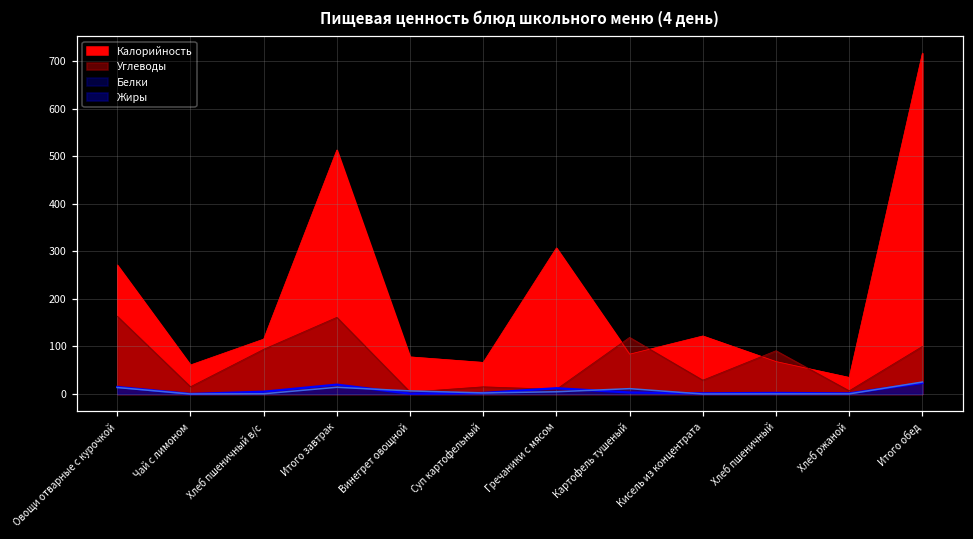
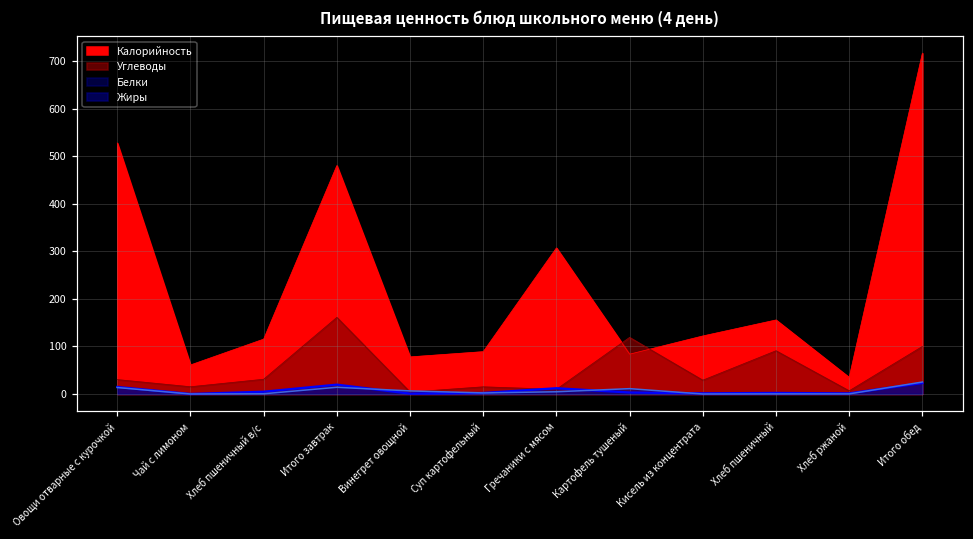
Калорийность, Овощи отварные с курочкой: 270 -> 530
Углеводы, Овощи отварные с курочкой: 160 -> 30
Углеводы, Хлеб пшеничный в/с: 90 -> 30
Калорийность, Итого завтрак: 510 -> 480
Калорийность, Суп картофельный: 70 -> 90
Калорийность, Хлеб пшеничный: 70 -> 160
